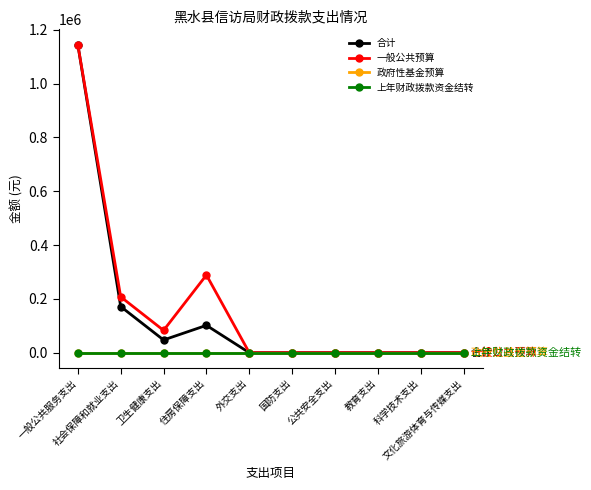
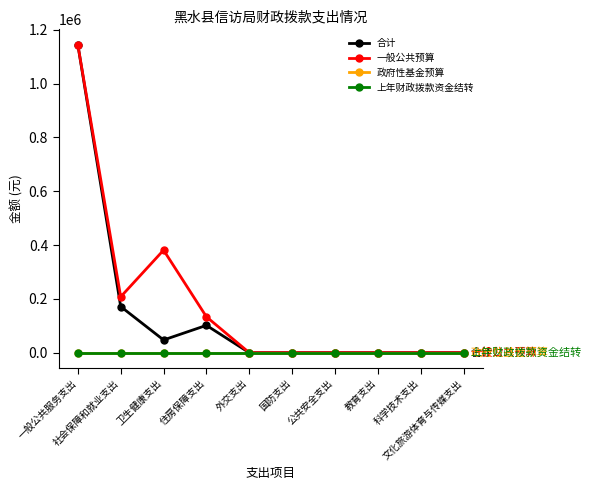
一般公共预算, 卫生健康支出: 80000 -> 380000
一般公共预算, 住房保障支出: 290000 -> 130000
